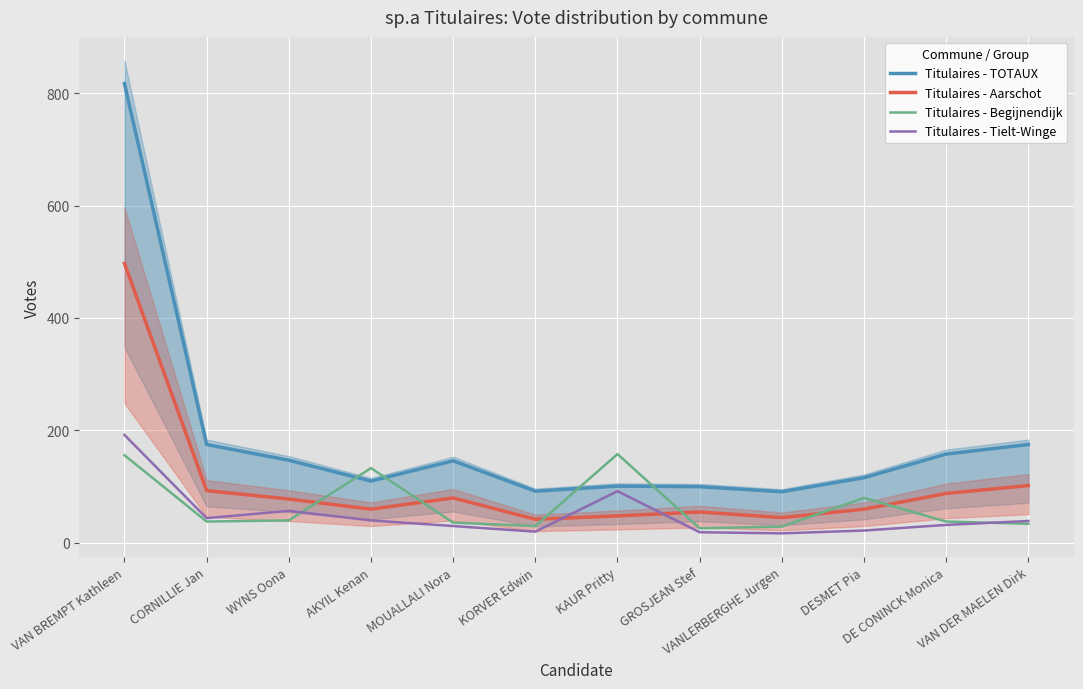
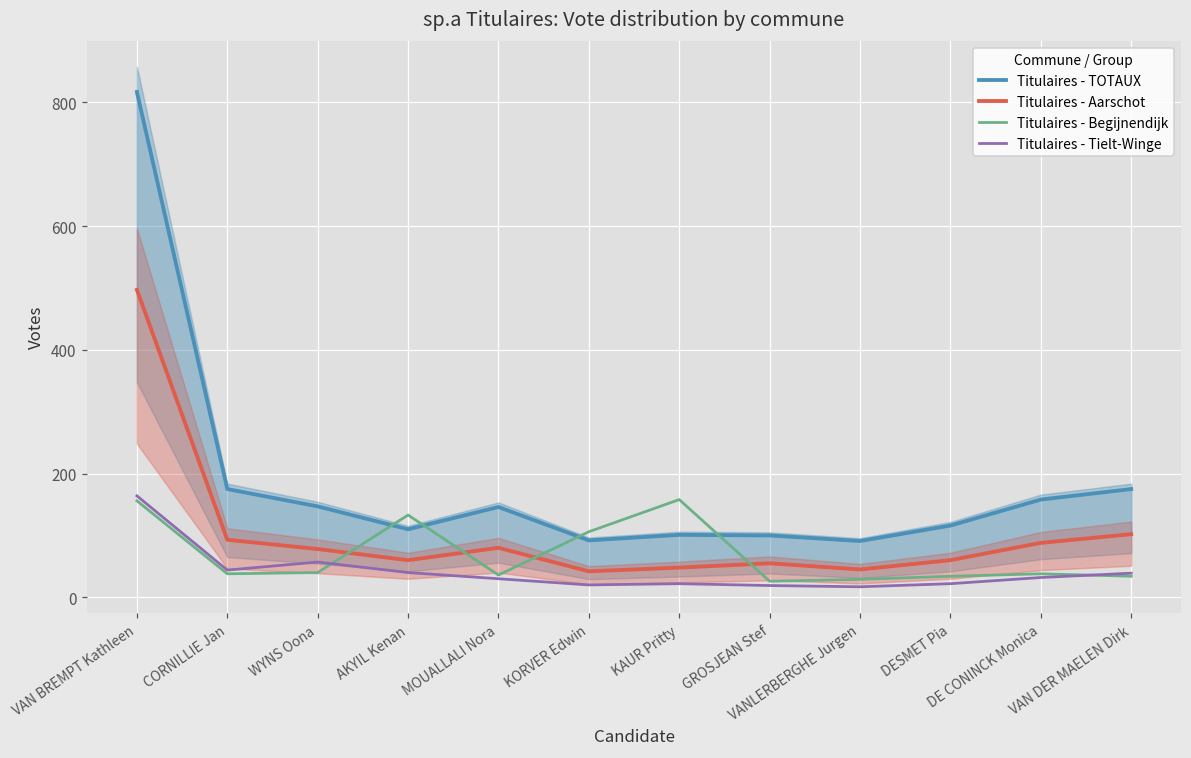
Titulaires - Tielt-Winge, VAN BREMPT Kathleen: 190 -> 160
Titulaires - Begijnendijk, KORVER Edwin: 30 -> 110
Titulaires - Tielt-Winge, KAUR Pritty: 90 -> 20
Titulaires - Begijnendijk, DESMET Pia: 80 -> 30
